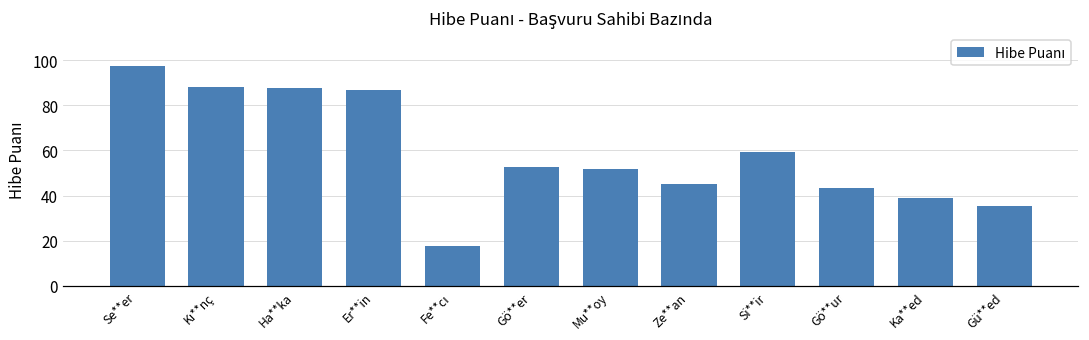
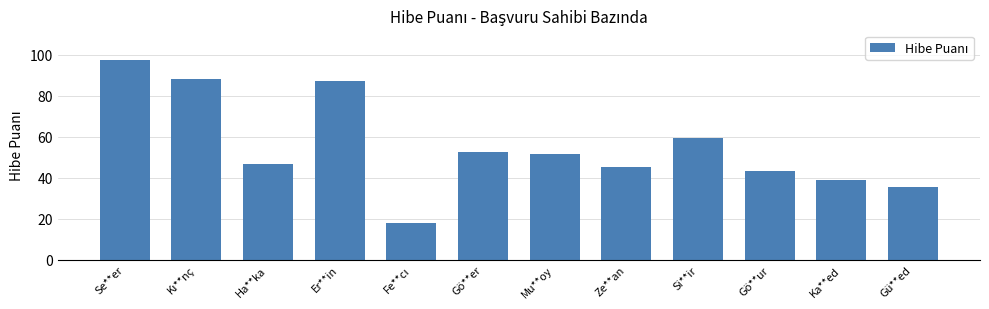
Ha**ka: 88 -> 47
